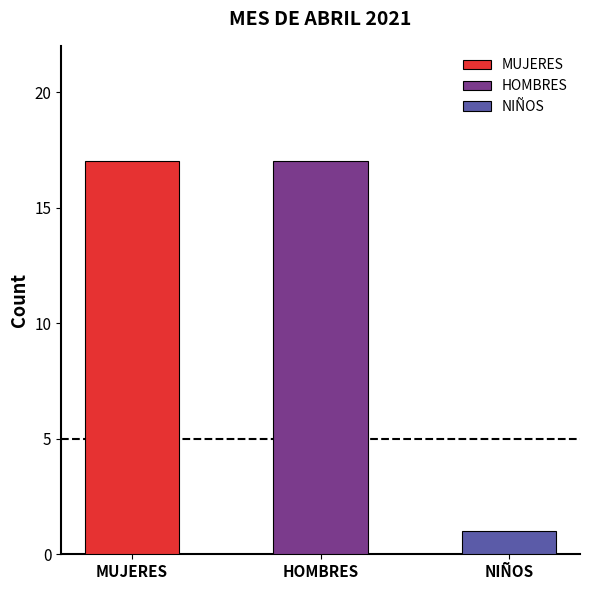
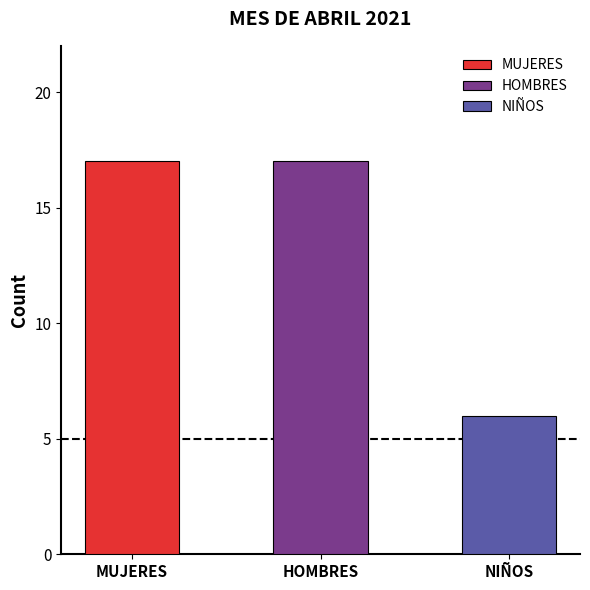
NIÑOS: 1 -> 6
